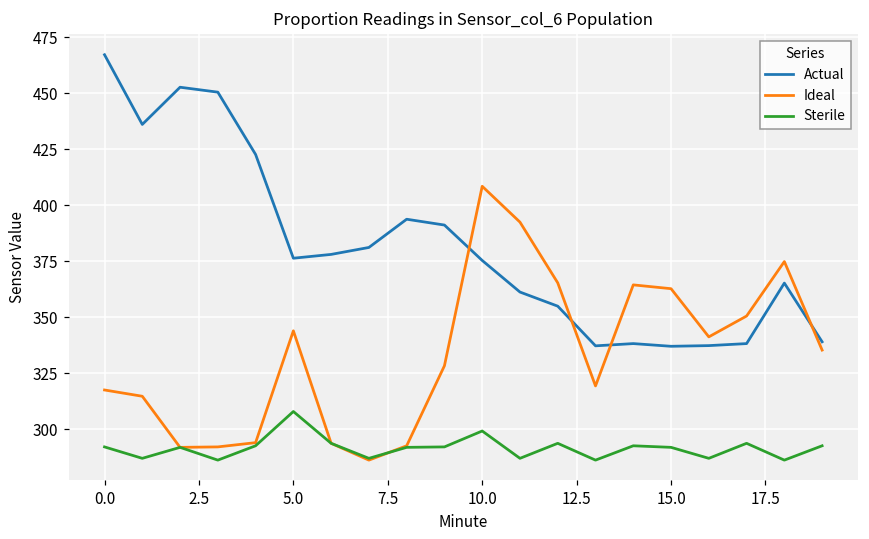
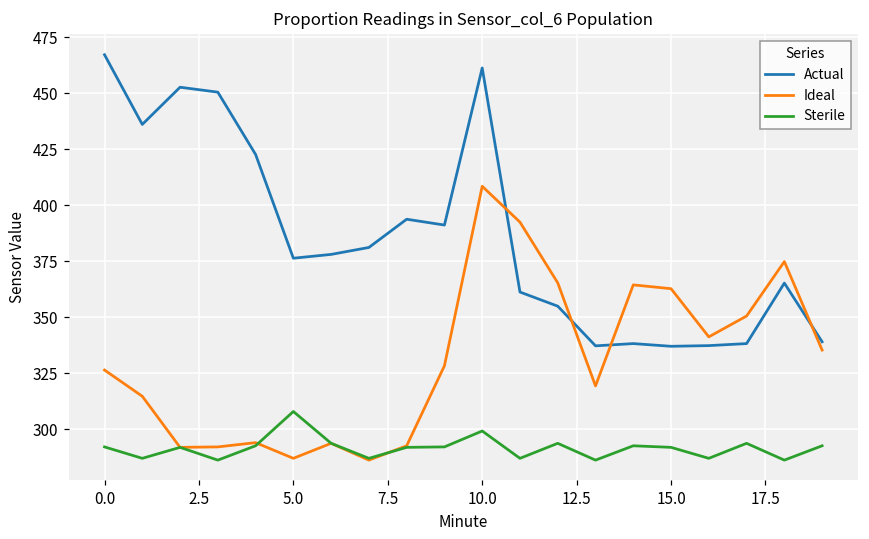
Ideal, 0.0: 318 -> 326
Ideal, 5.0: 344 -> 287
Actual, 10.0: 375 -> 461
